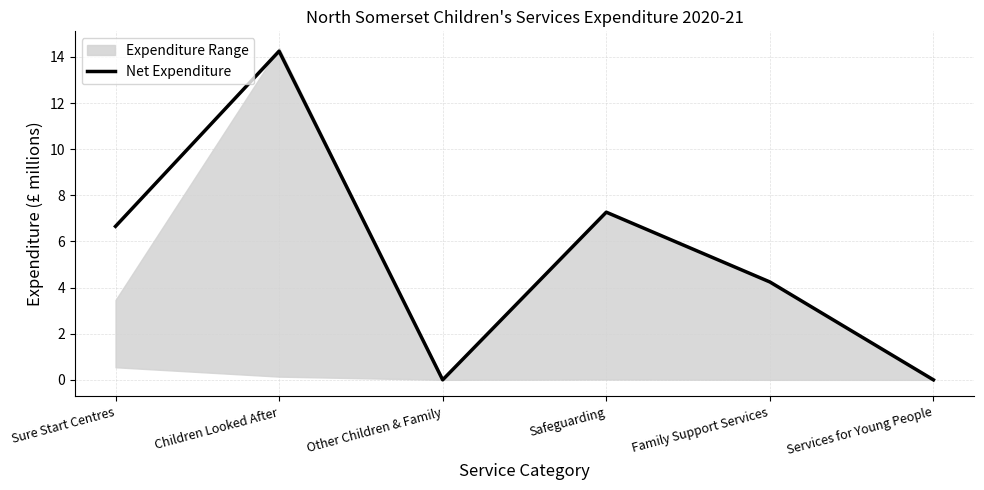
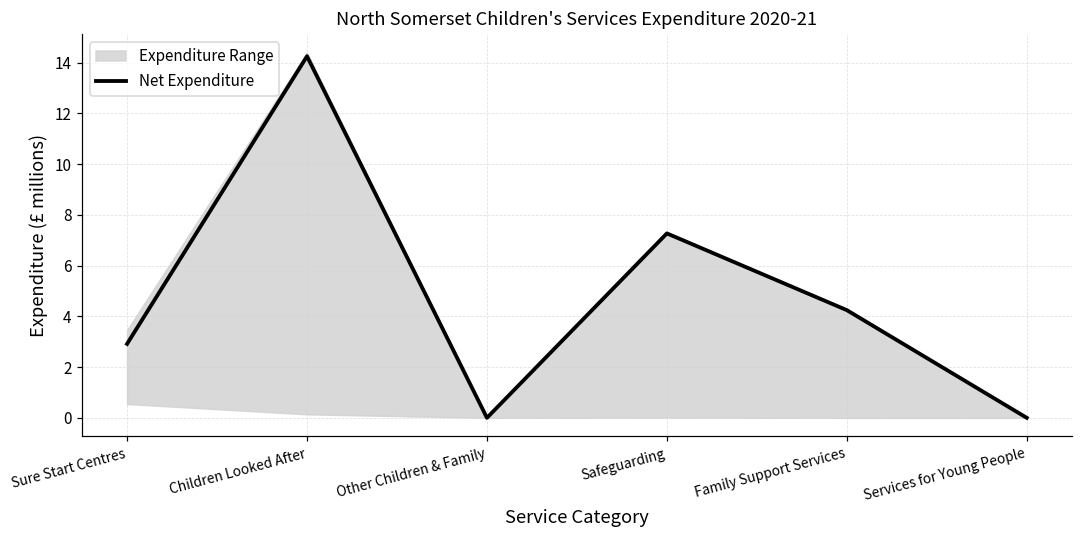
Net Expenditure, Sure Start Centres: 6.7 -> 2.9
